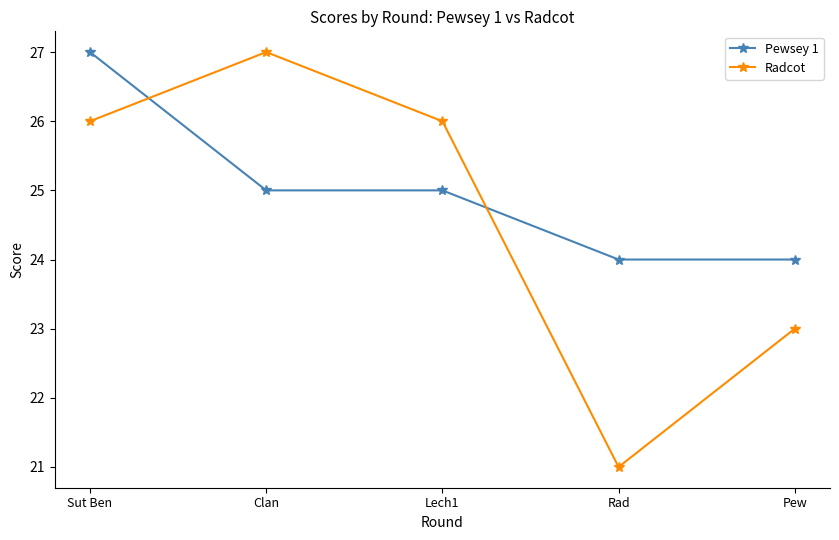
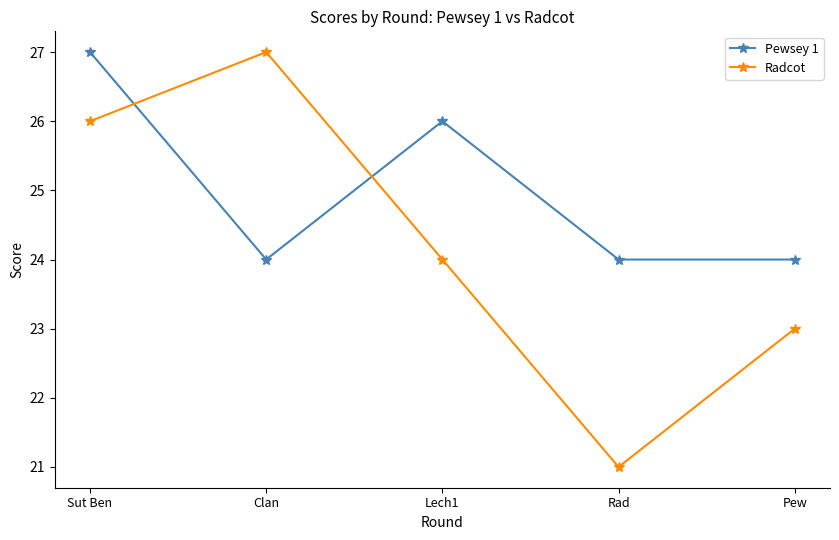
Pewsey 1, Clan: 25 -> 24
Pewsey 1, Lech1: 25 -> 26
Radcot, Lech1: 26 -> 24
